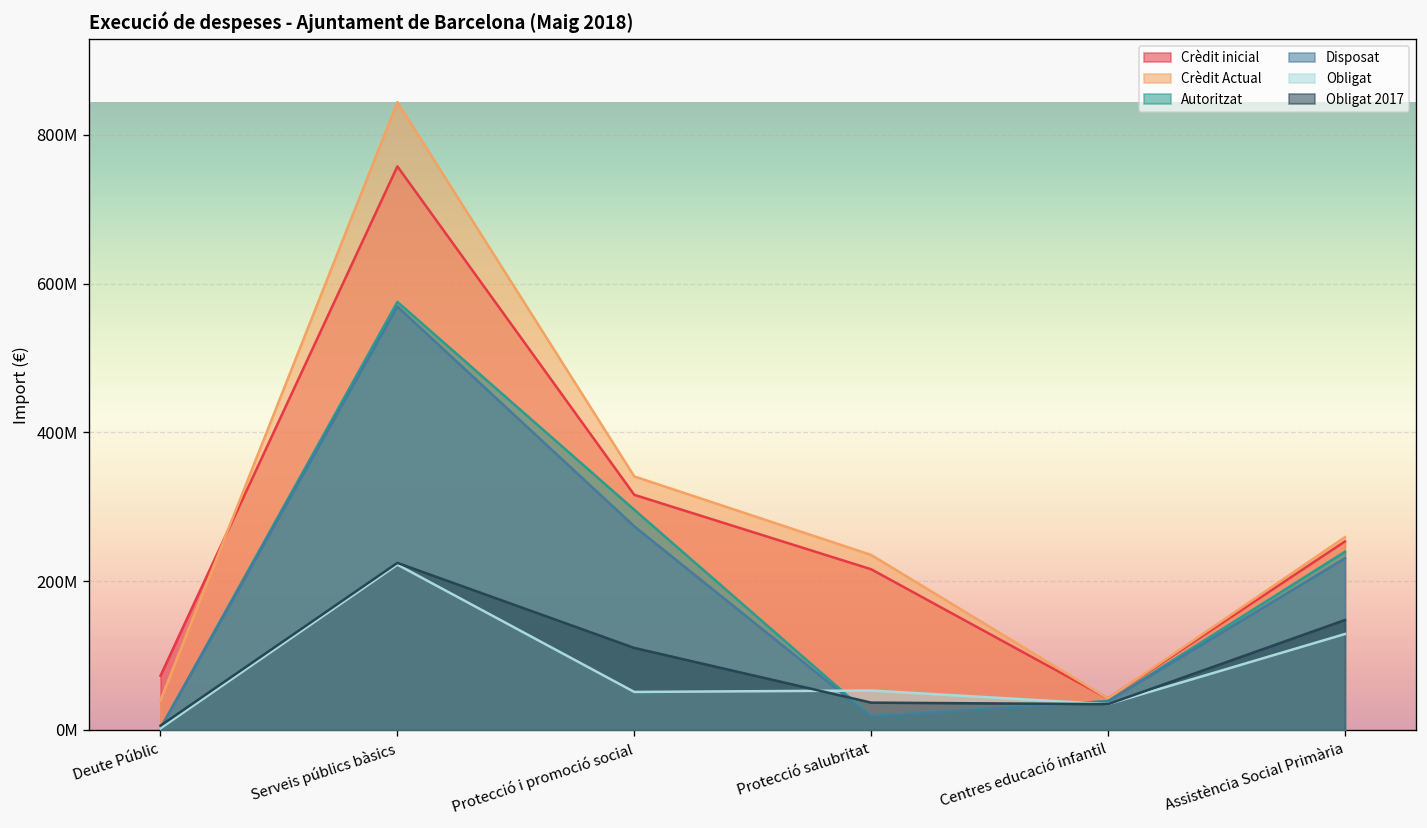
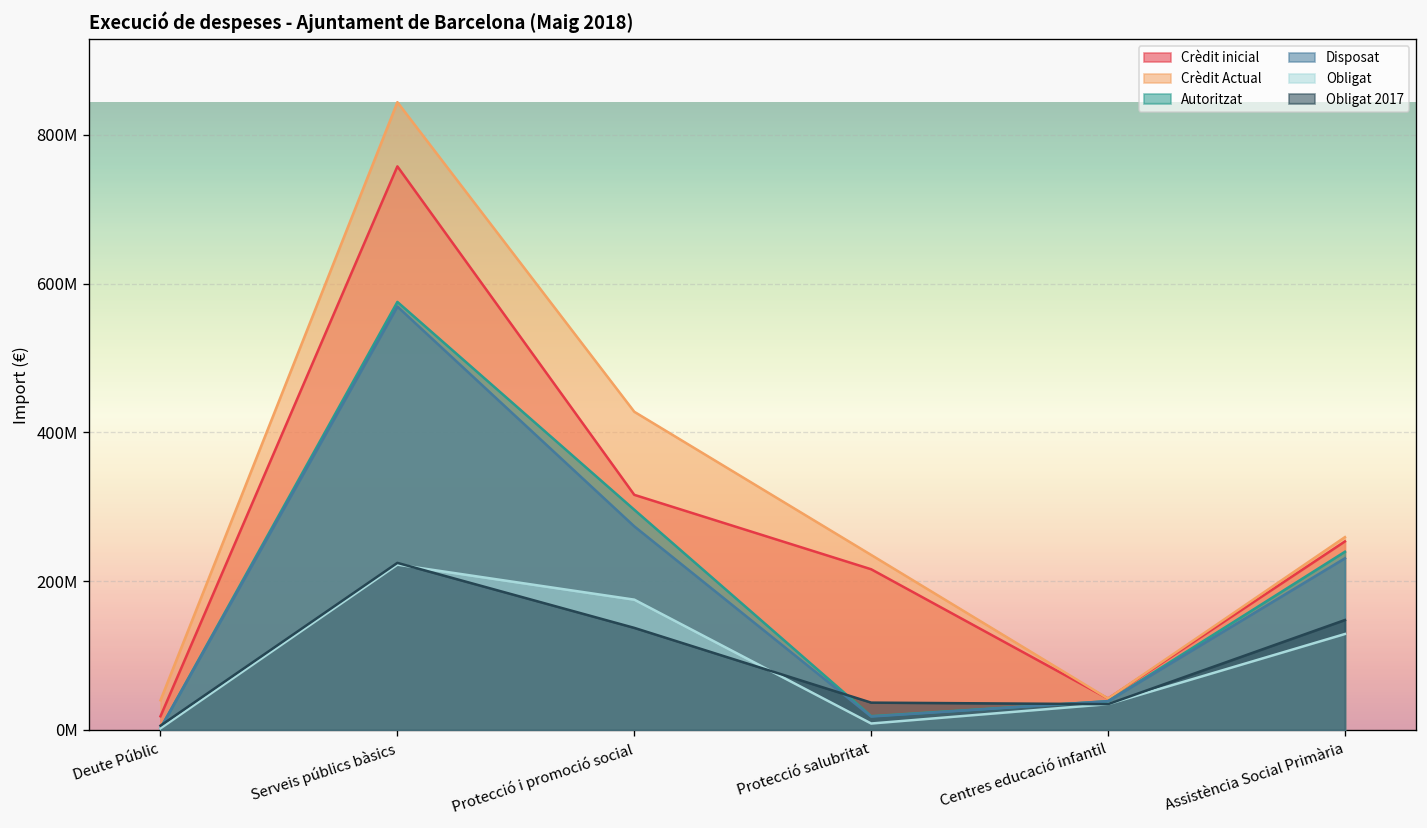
Crèdit inicial, Deute Públic: 70000000 -> 20000000
Crèdit Actual, Protecció i promoció social: 340000000 -> 430000000
Obligat, Protecció i promoció social: 50000000 -> 180000000
Obligat 2017, Protecció i promoció social: 110000000 -> 140000000
Obligat, Protecció salubritat: 50000000 -> 10000000
